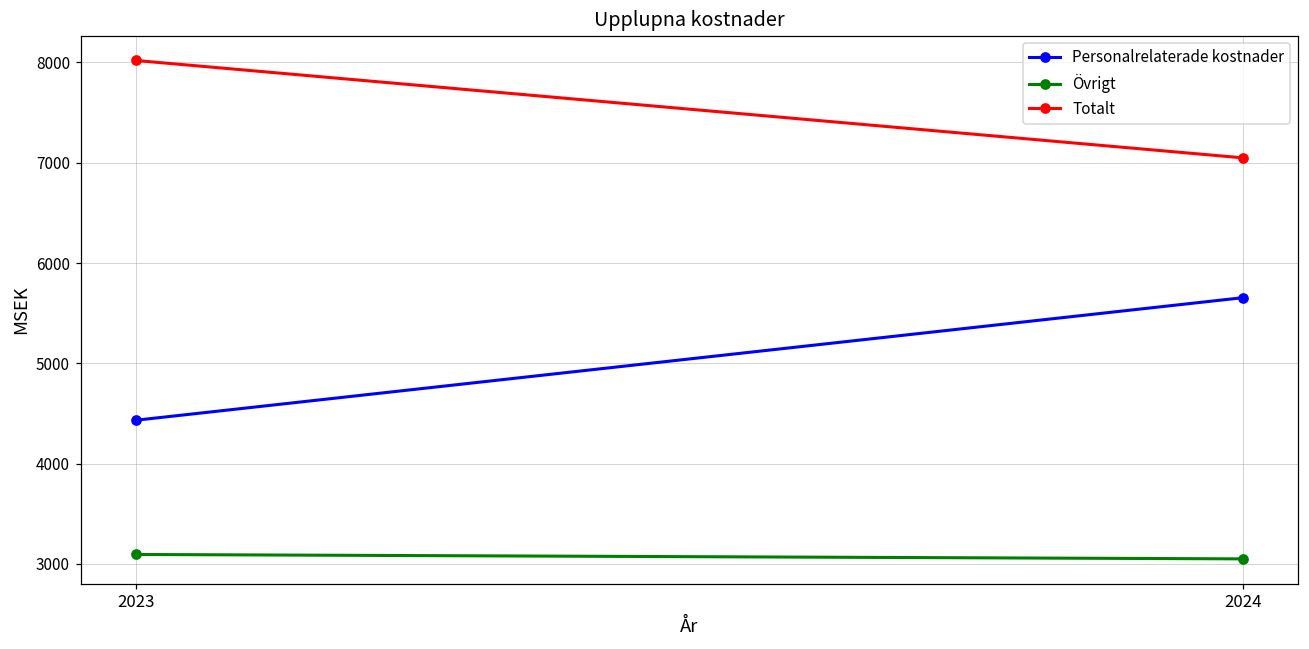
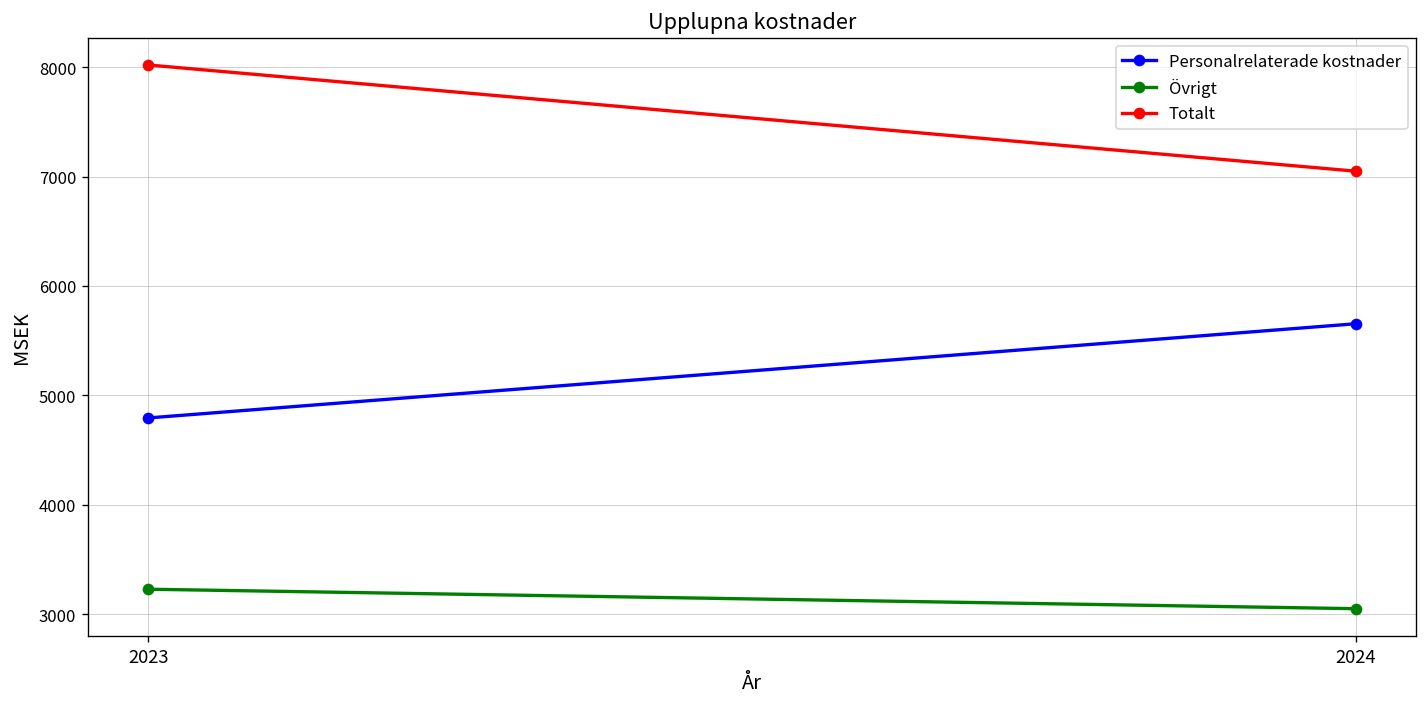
Personalrelaterade kostnader, 2023: 4400 -> 4800
Övrigt, 2023: 3100 -> 3200
